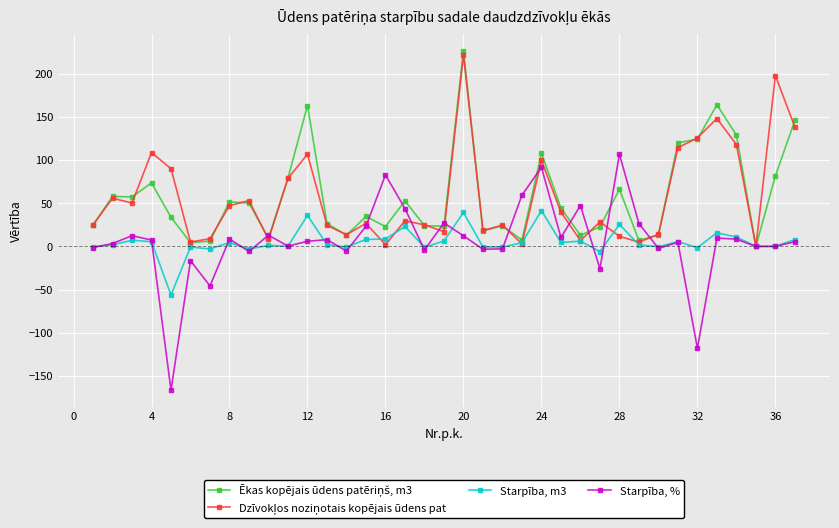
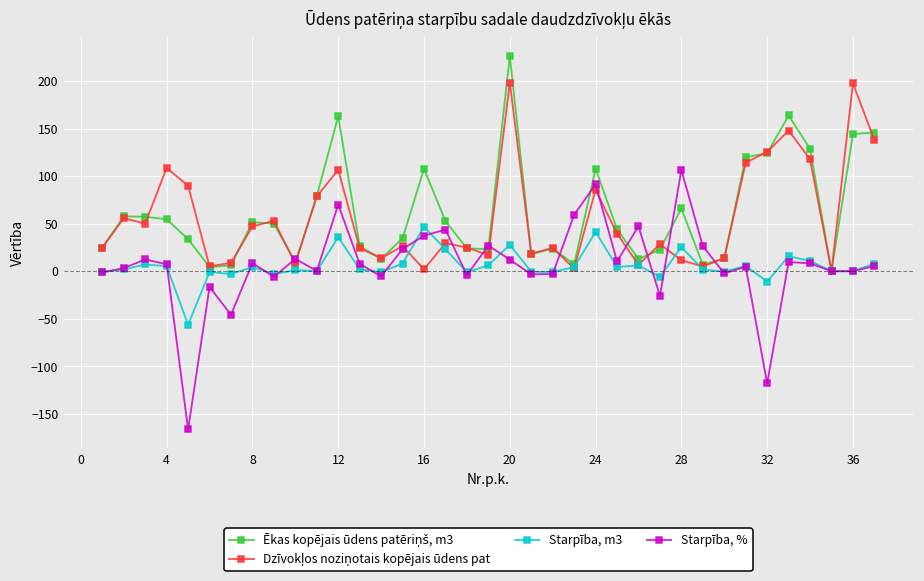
Ēkas kopējais ūdens patēriņš, m3, 4: 70 -> 50
Starpība, %, 12: 10 -> 70
Ēkas kopējais ūdens patēriņš, m3, 16: 20 -> 110
Starpība, m3, 16: 10 -> 50
Starpība, %, 16: 80 -> 40
Dzīvokļos noziņotais kopējais ūdens pat, 20: 220 -> 200
Starpība, m3, 20: 40 -> 30
Dzīvokļos noziņotais kopējais ūdens pat, 24: 100 -> 90
Starpība, m3, 32: 0 -> -10
Ēkas kopējais ūdens patēriņš, m3, 36: 80 -> 140
